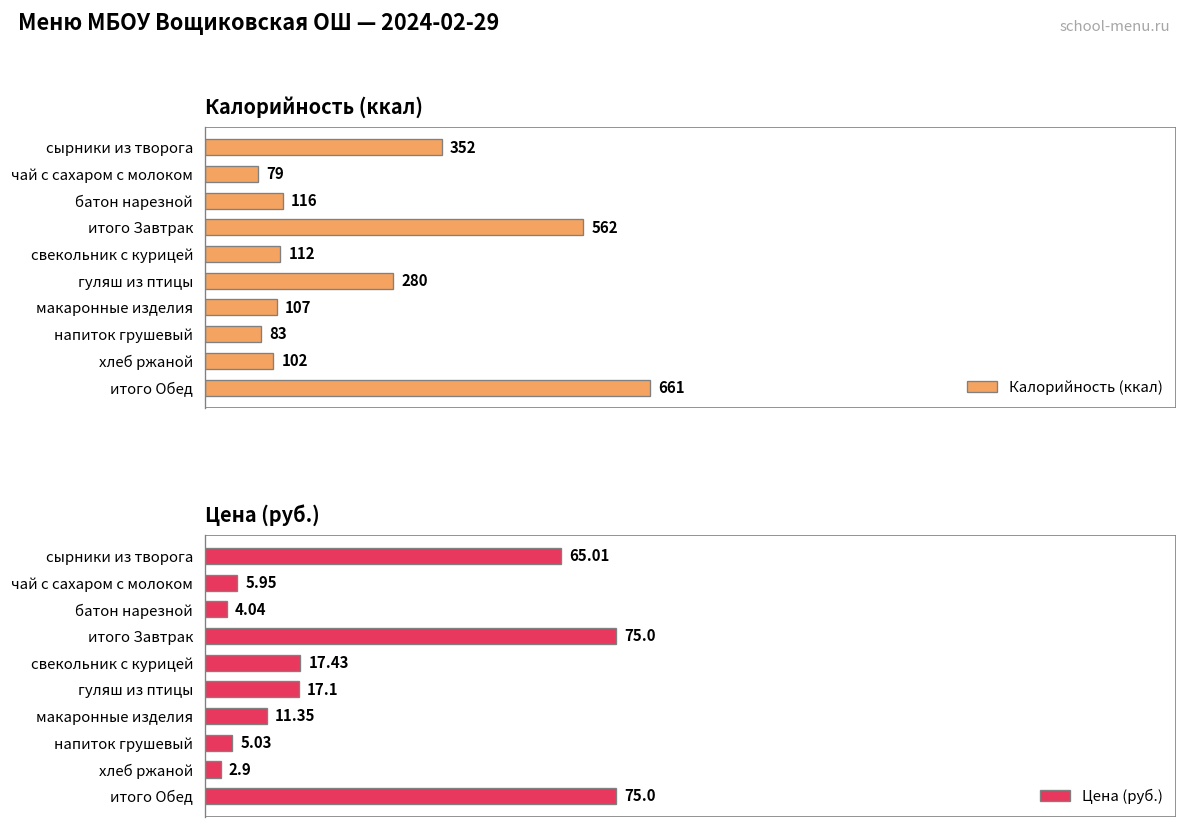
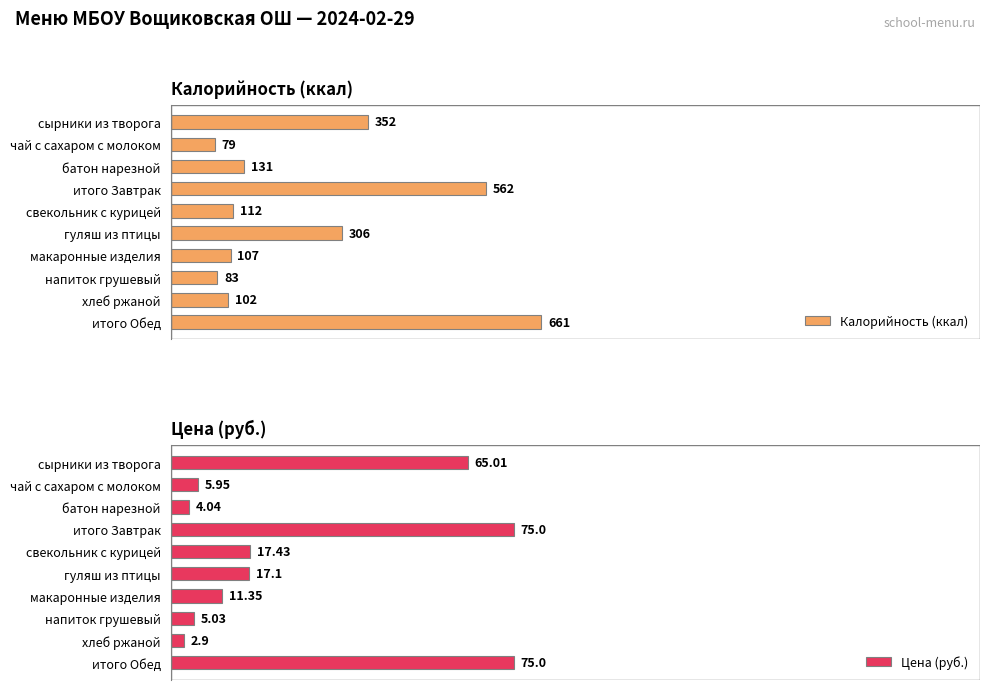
Калорийность (ккал), батон нарезной: 116 -> 131
Калорийность (ккал), гуляш из птицы: 280 -> 306
